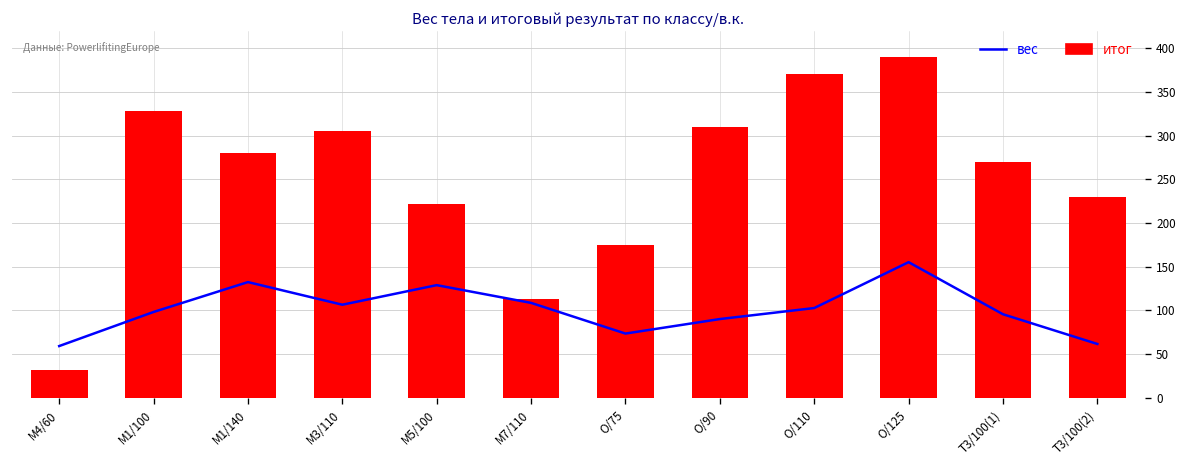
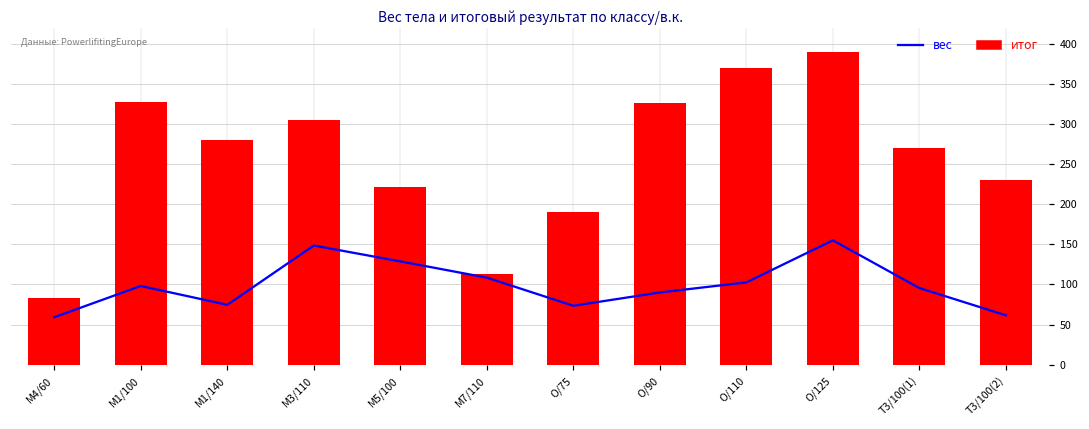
итог, M4/60: 30 -> 80
вес, M1/140: 130 -> 70
вес, M3/110: 110 -> 150
итог, O/75: 170 -> 190
итог, O/90: 310 -> 330
